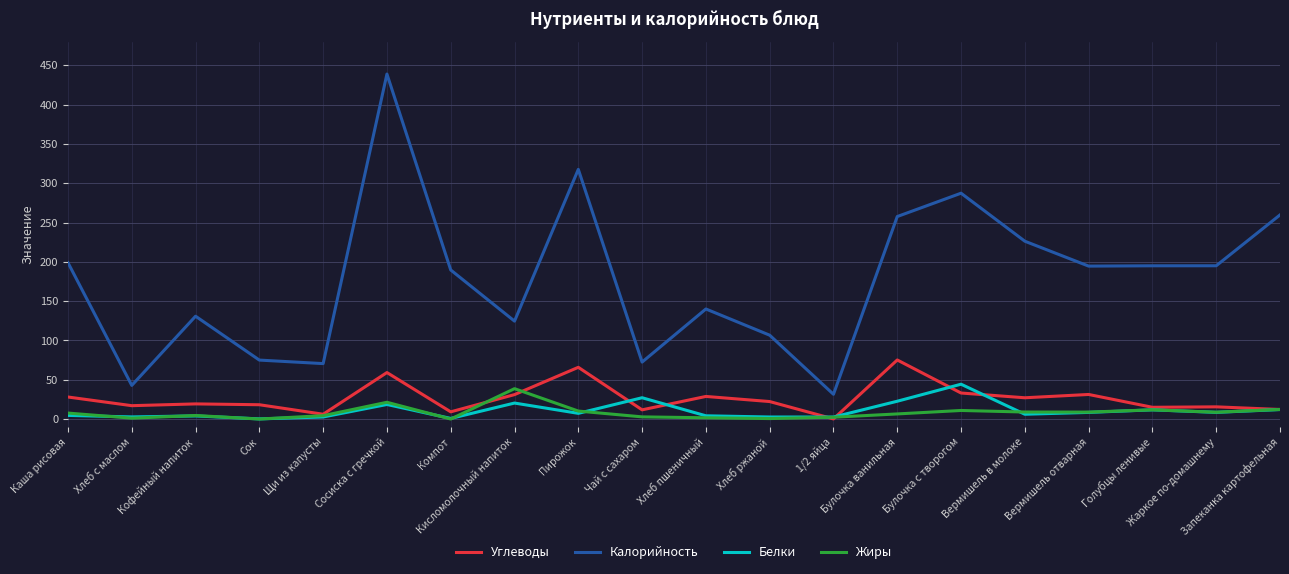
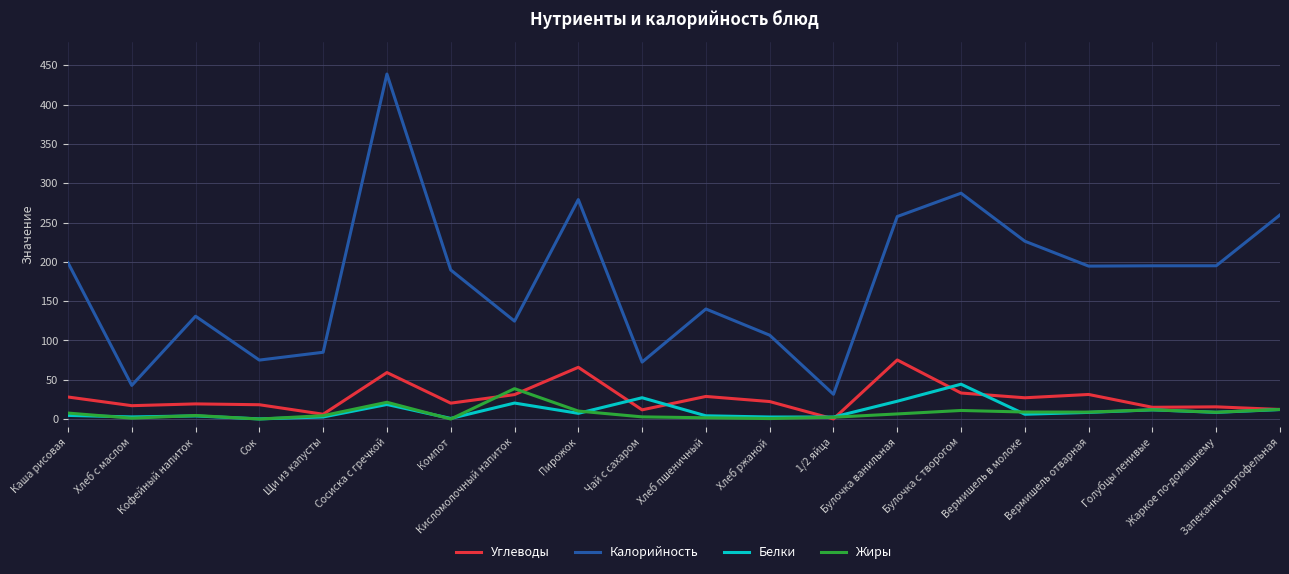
Калорийность, Щи из капусты: 70 -> 80
Углеводы, Компот: 10 -> 20
Калорийность, Пирожок: 320 -> 280
